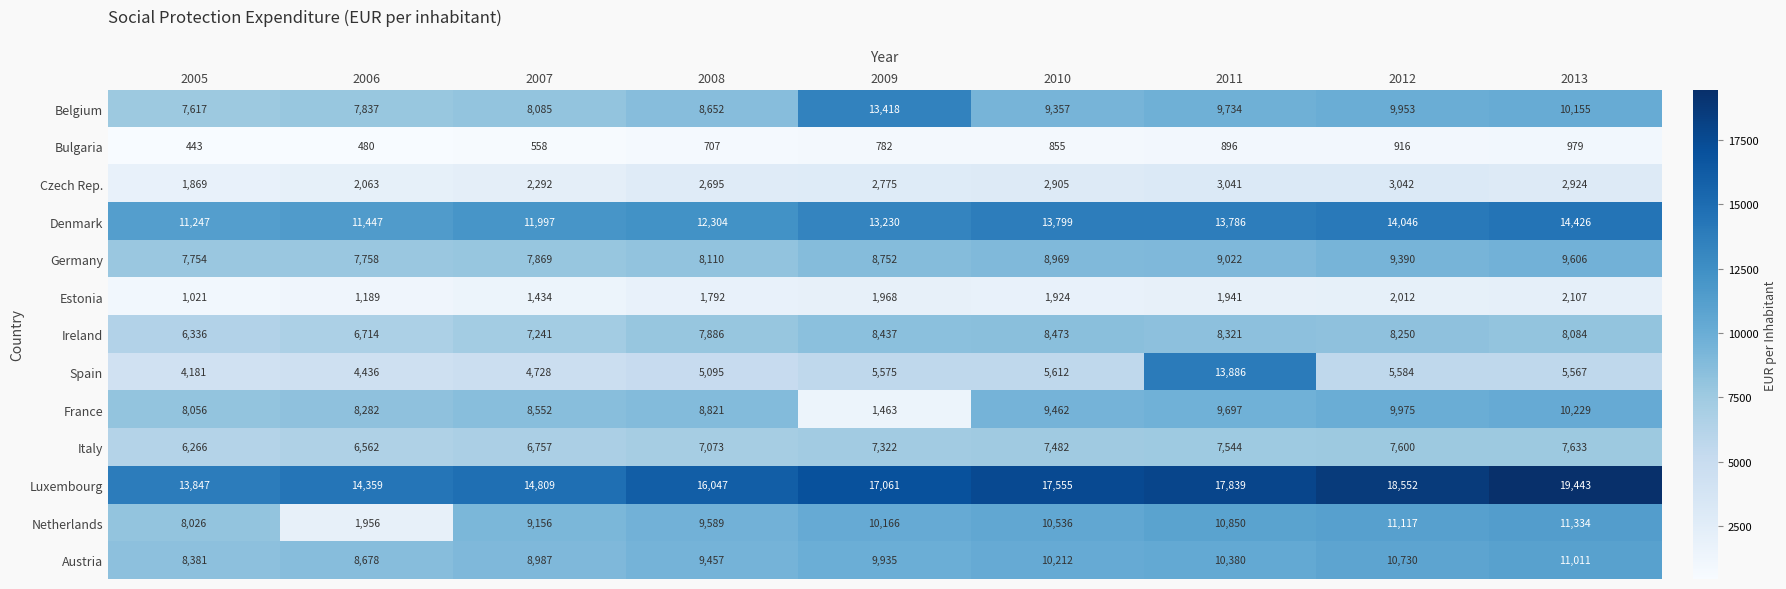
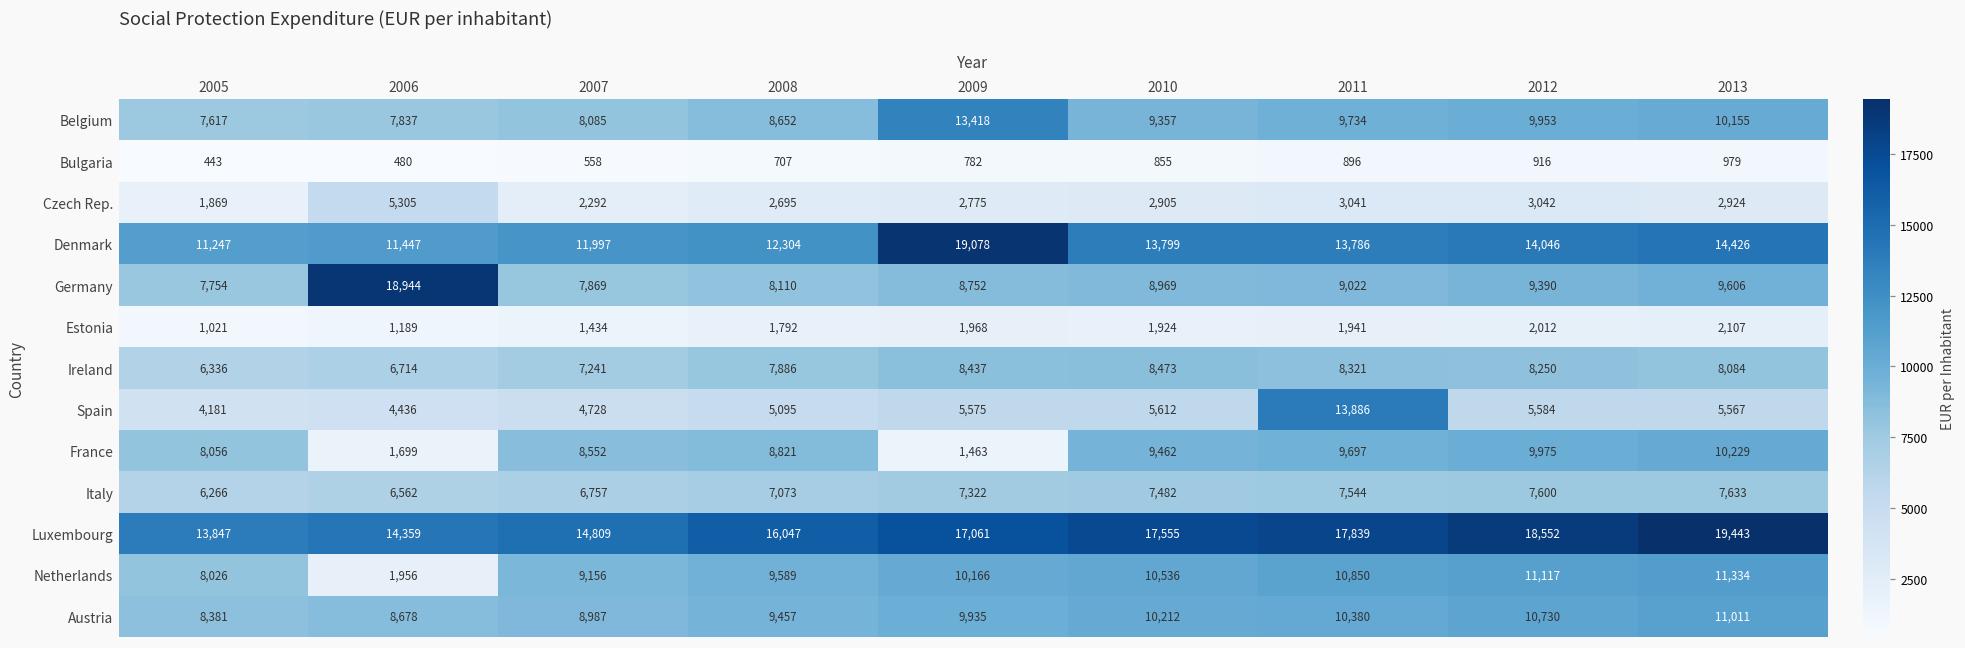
Czech Rep., 2006: 2,063 -> 5,305
Denmark, 2009: 13,230 -> 19,078
Germany, 2006: 7,758 -> 18,944
France, 2006: 8,282 -> 1,699
